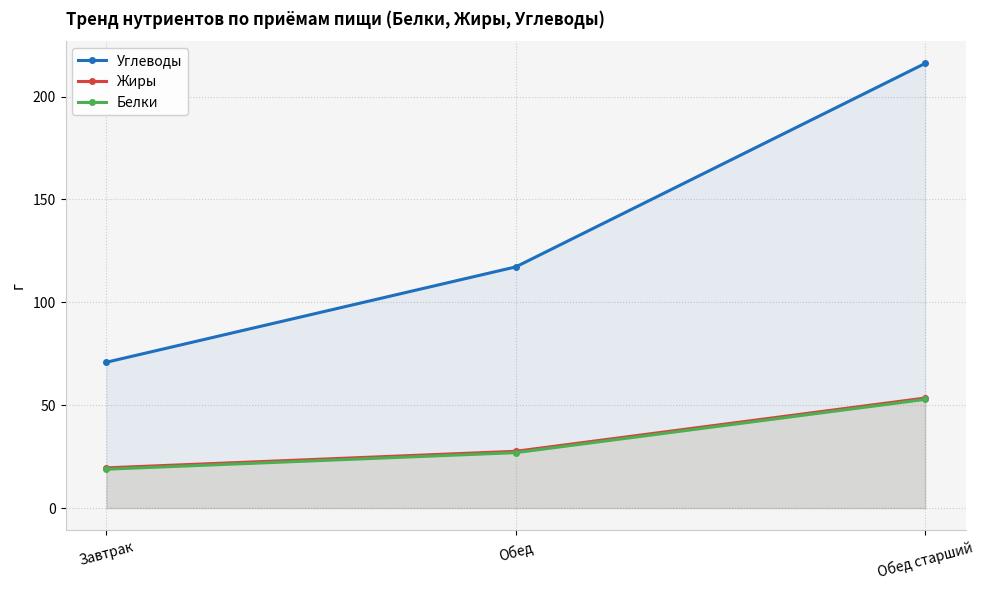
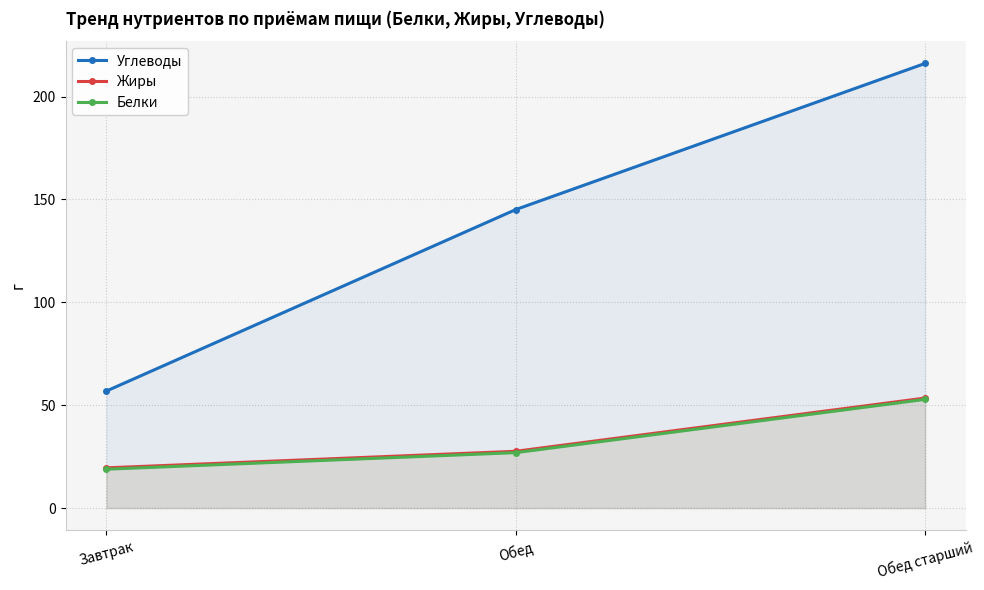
Углеводы, Завтрак: 71 -> 57
Углеводы, Обед: 117 -> 145
